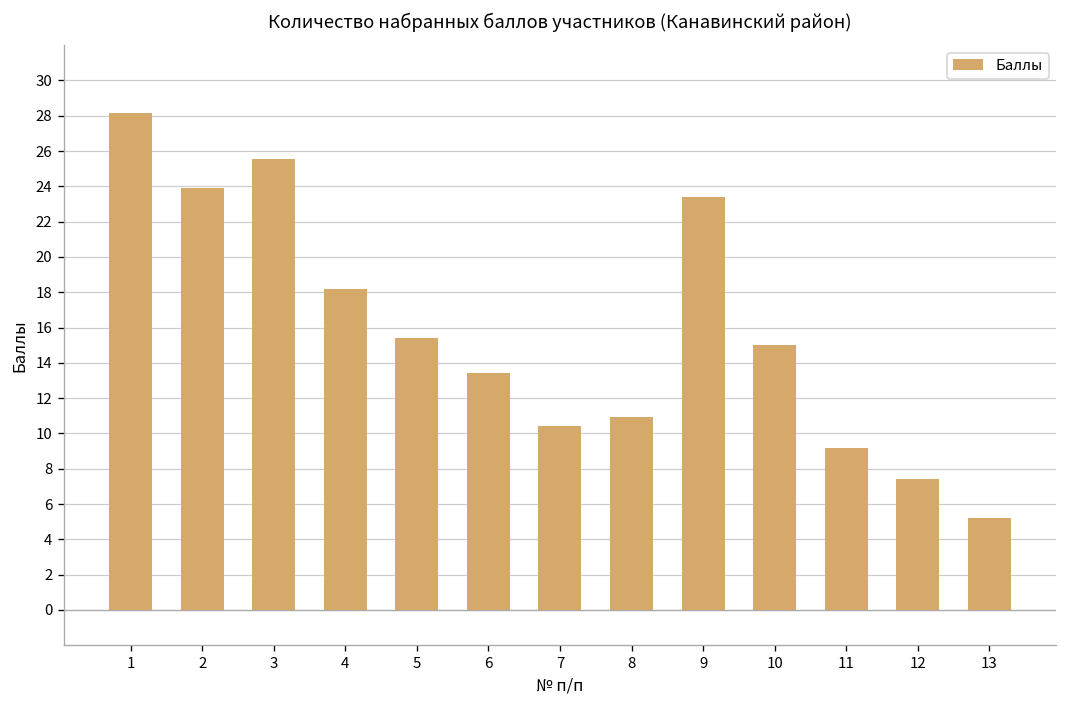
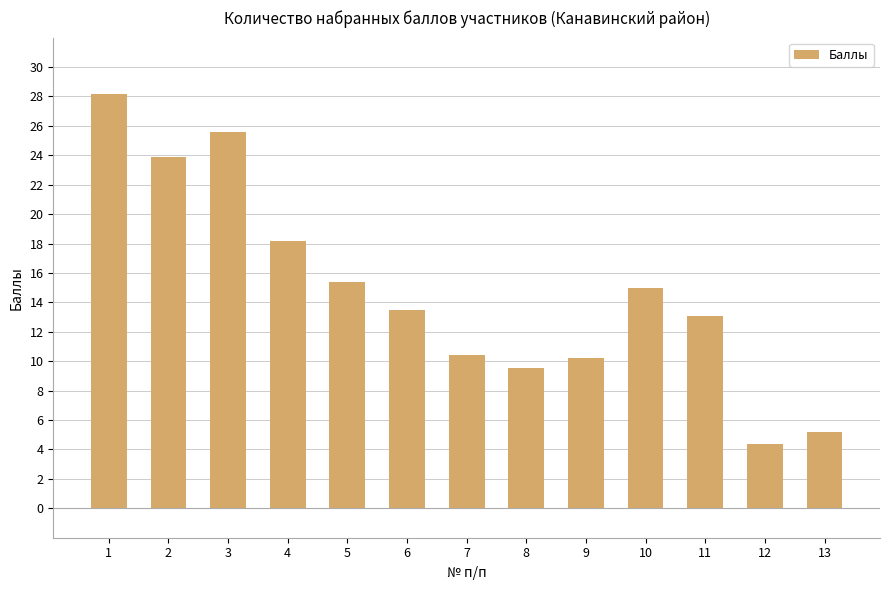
8: 11.0 -> 9.6
9: 23.4 -> 10.2
11: 9.2 -> 13.1
12: 7.4 -> 4.4
